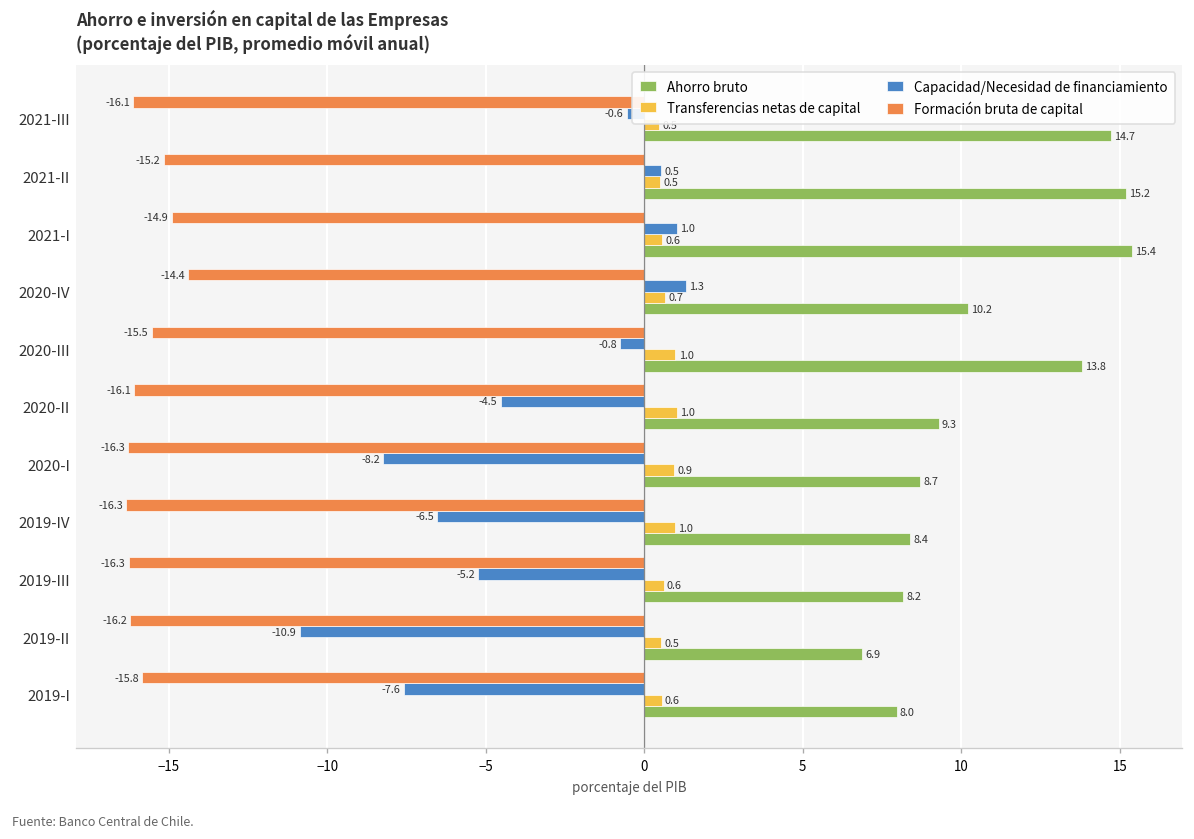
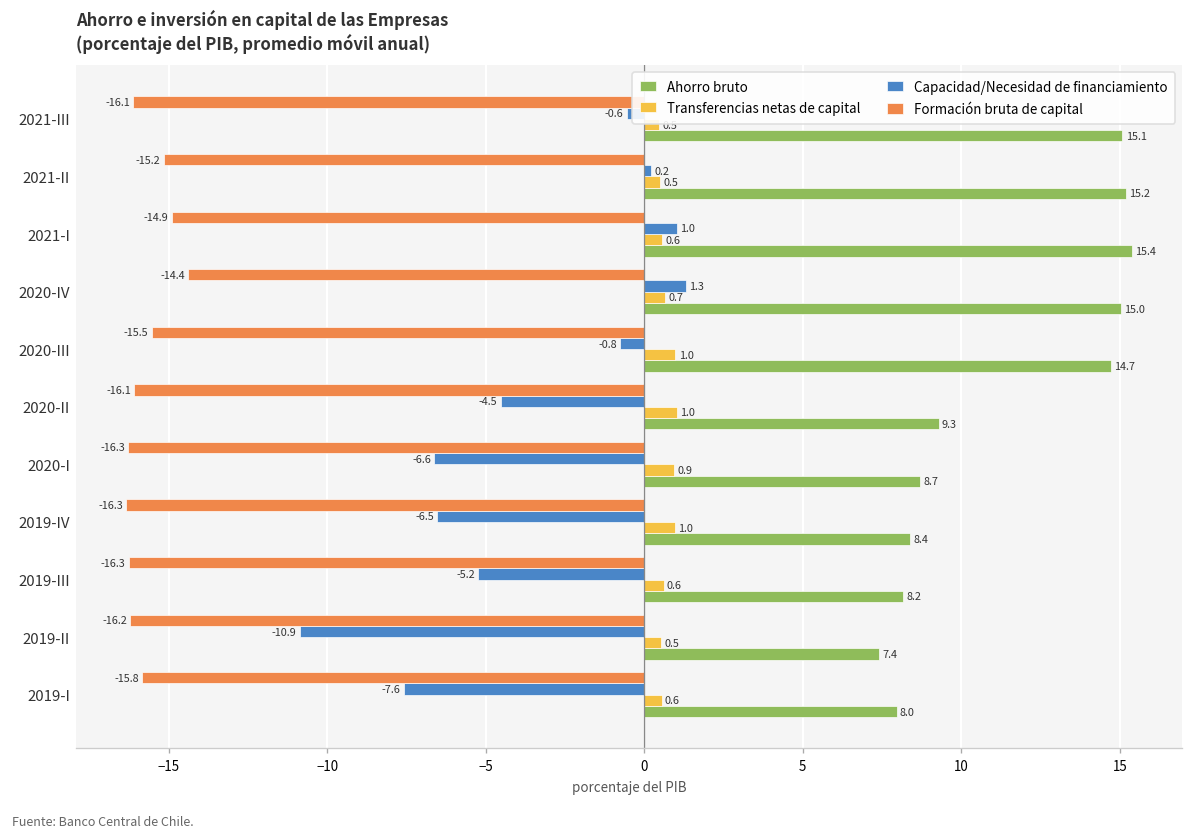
Ahorro bruto, 2021-III: 14.7 -> 15.1
Capacidad/Necesidad de financiamiento, 2021-II: 0.5 -> 0.2
Ahorro bruto, 2020-IV: 10.2 -> 15.0
Ahorro bruto, 2020-III: 13.8 -> 14.7
Capacidad/Necesidad de financiamiento, 2020-I: -8.2 -> -6.6
Ahorro bruto, 2019-II: 6.9 -> 7.4
